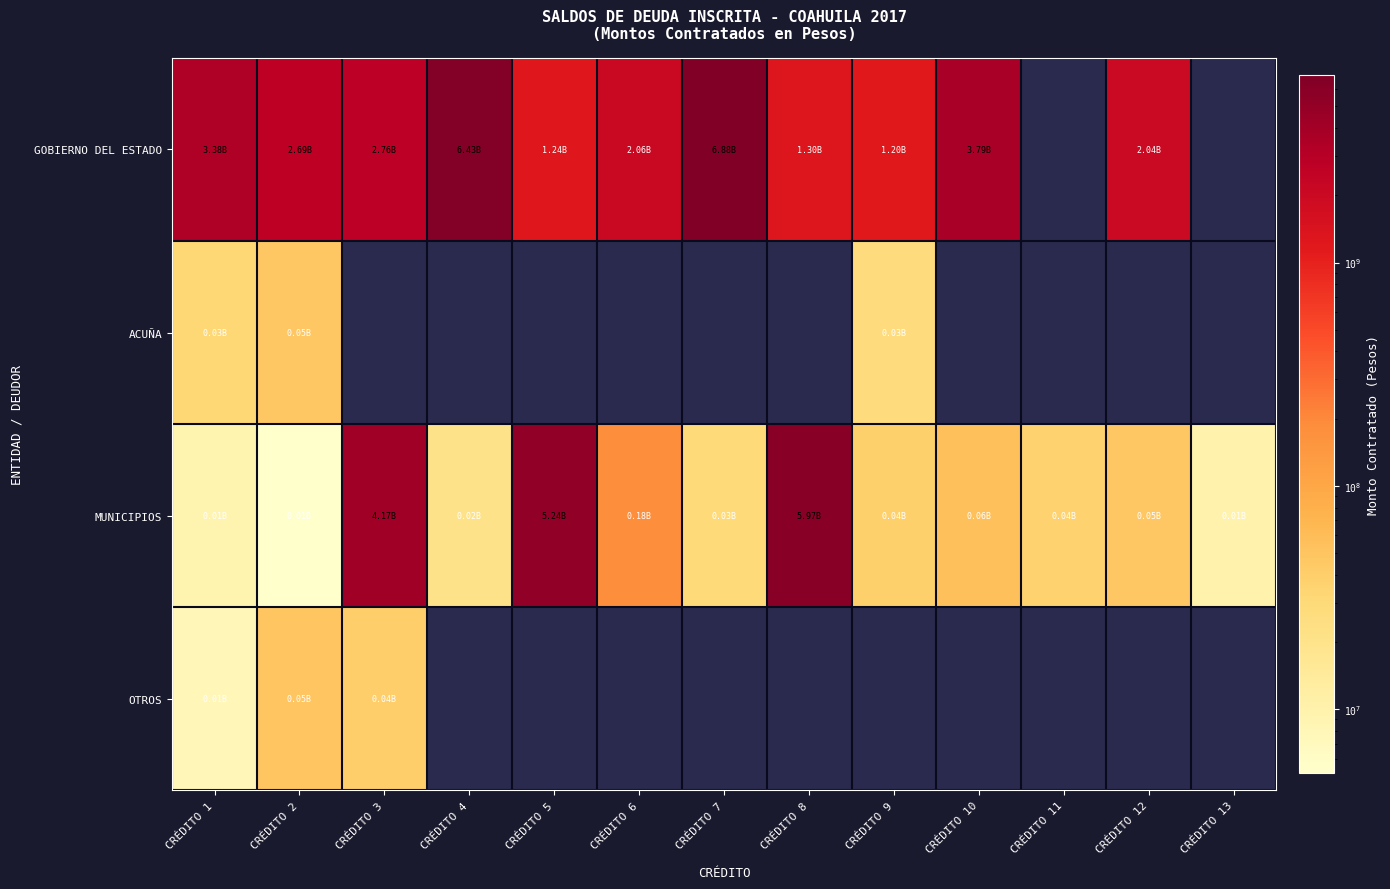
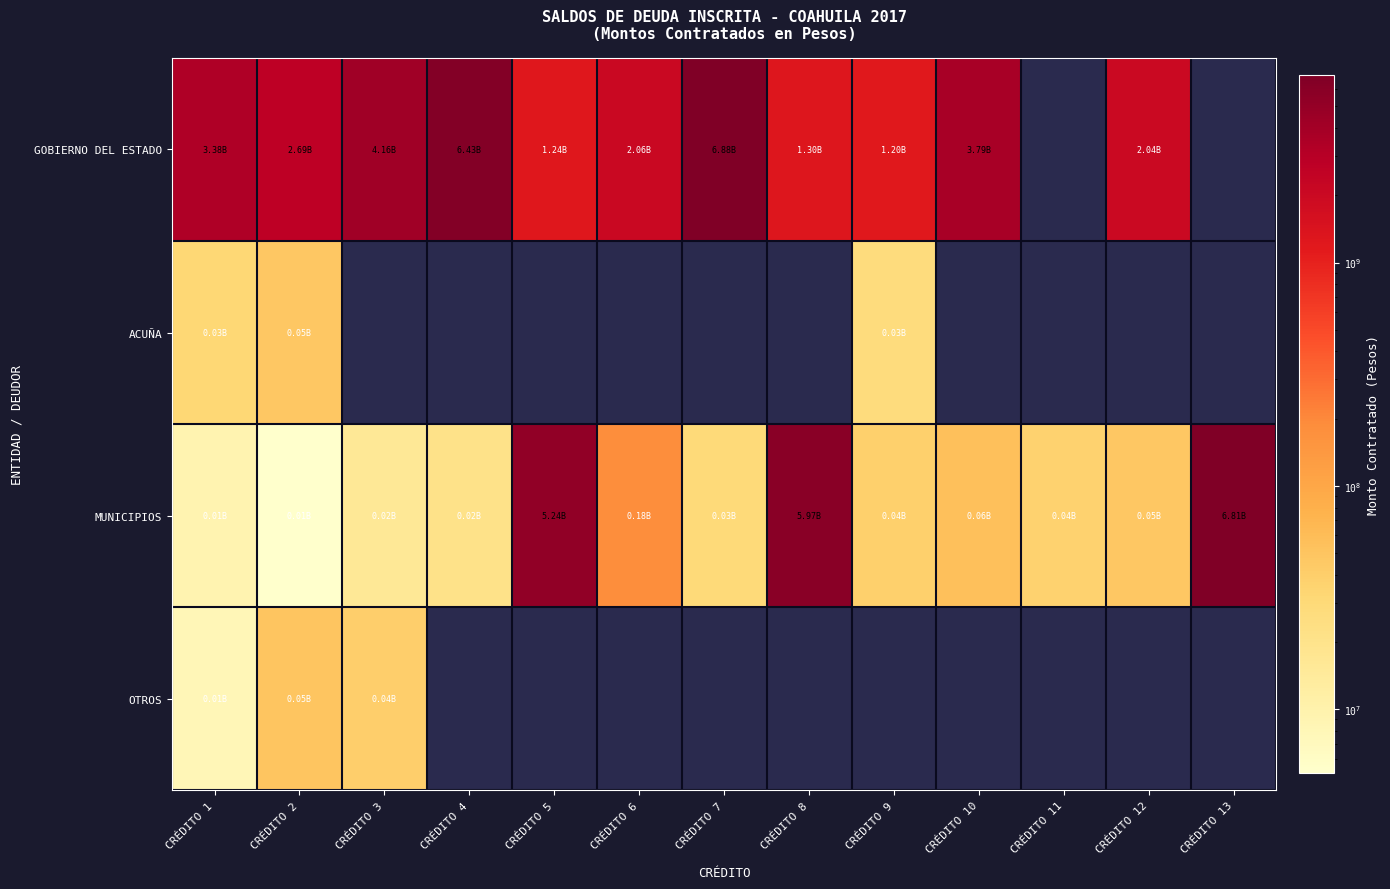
GOBIERNO DEL ESTADO, CRÉDITO 3: 2.76B -> 4.16B
MUNICIPIOS, CRÉDITO 3: 4.17B -> 0.02B
MUNICIPIOS, CRÉDITO 13: 0.01B -> 6.81B
